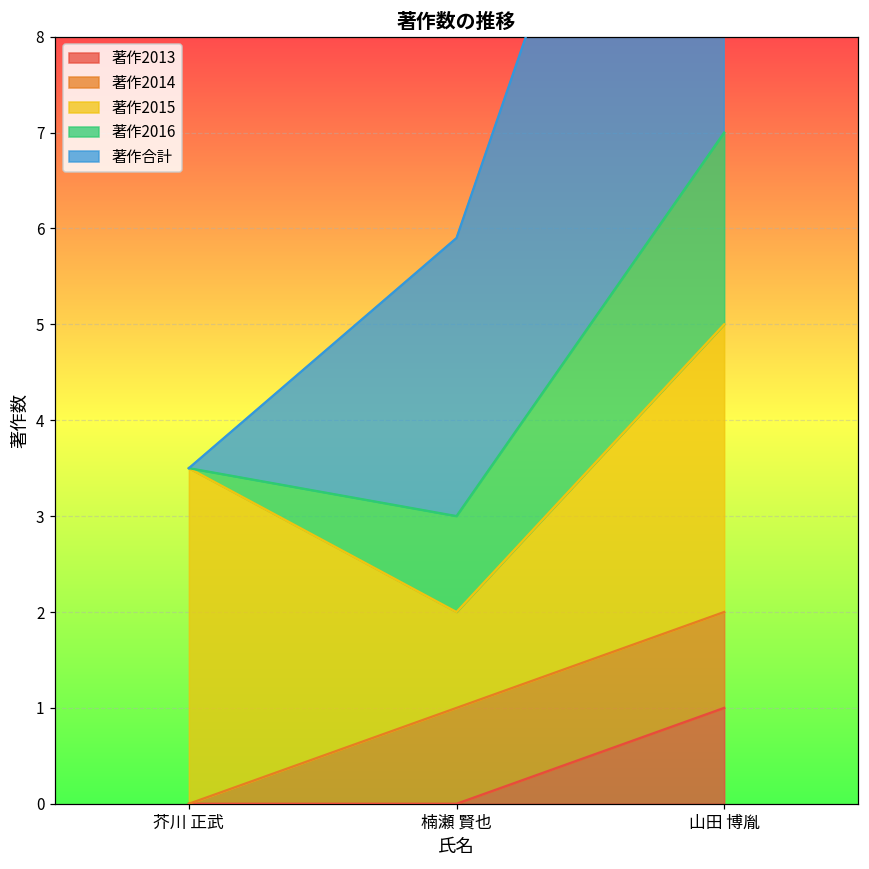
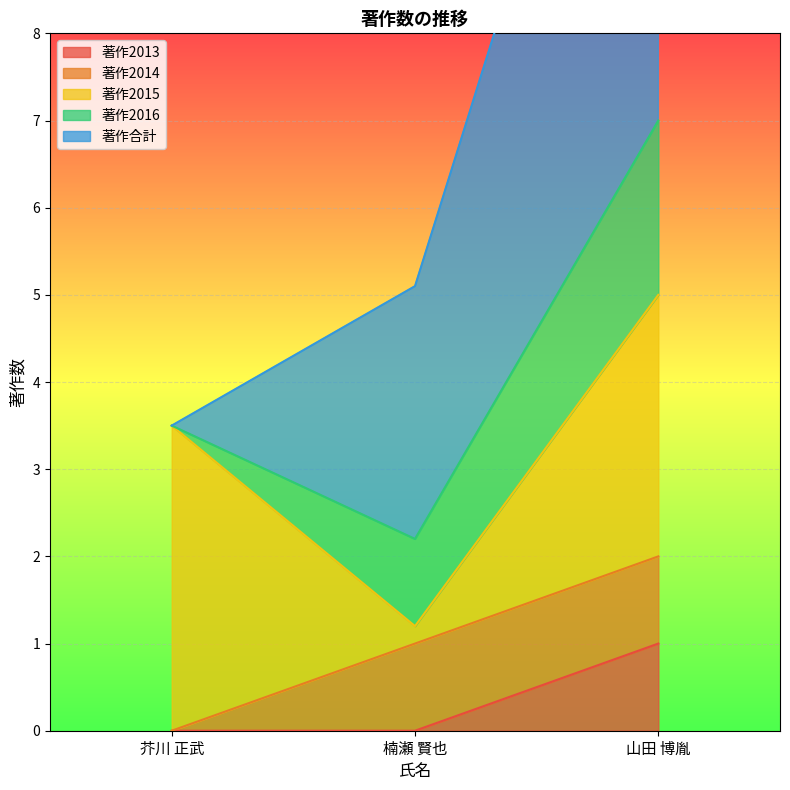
著作2015, 楠瀬 賢也: 1.0 -> 0.2
